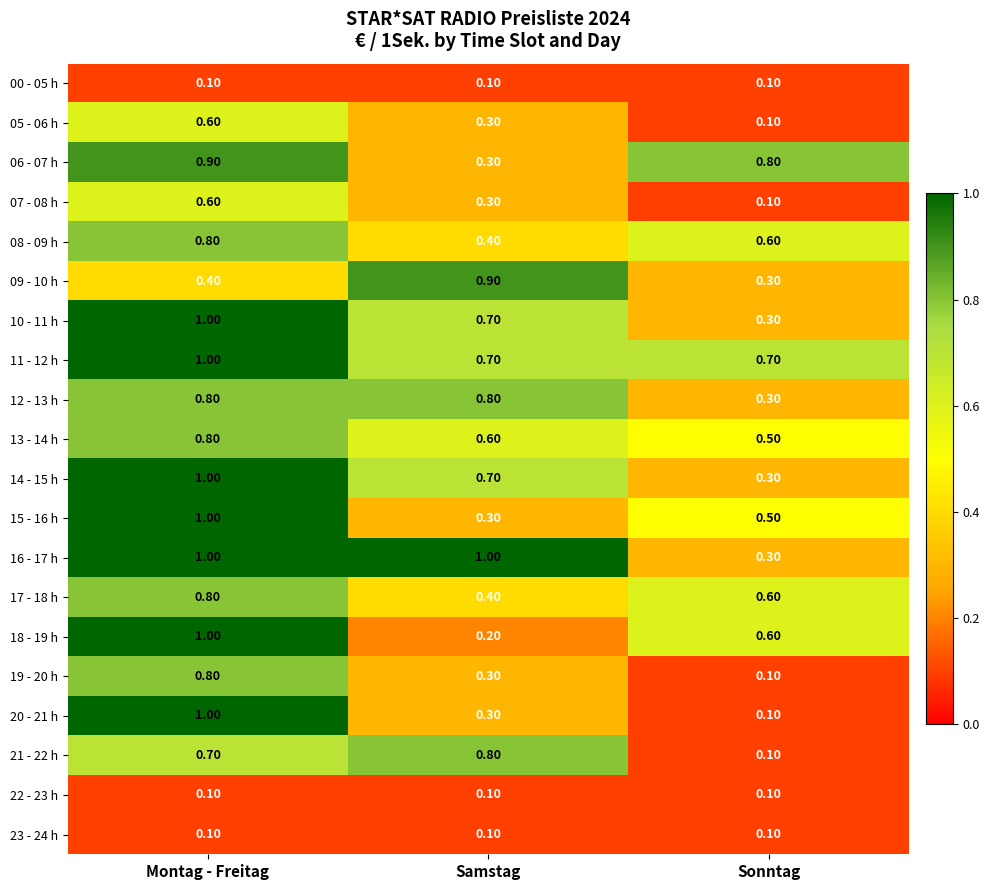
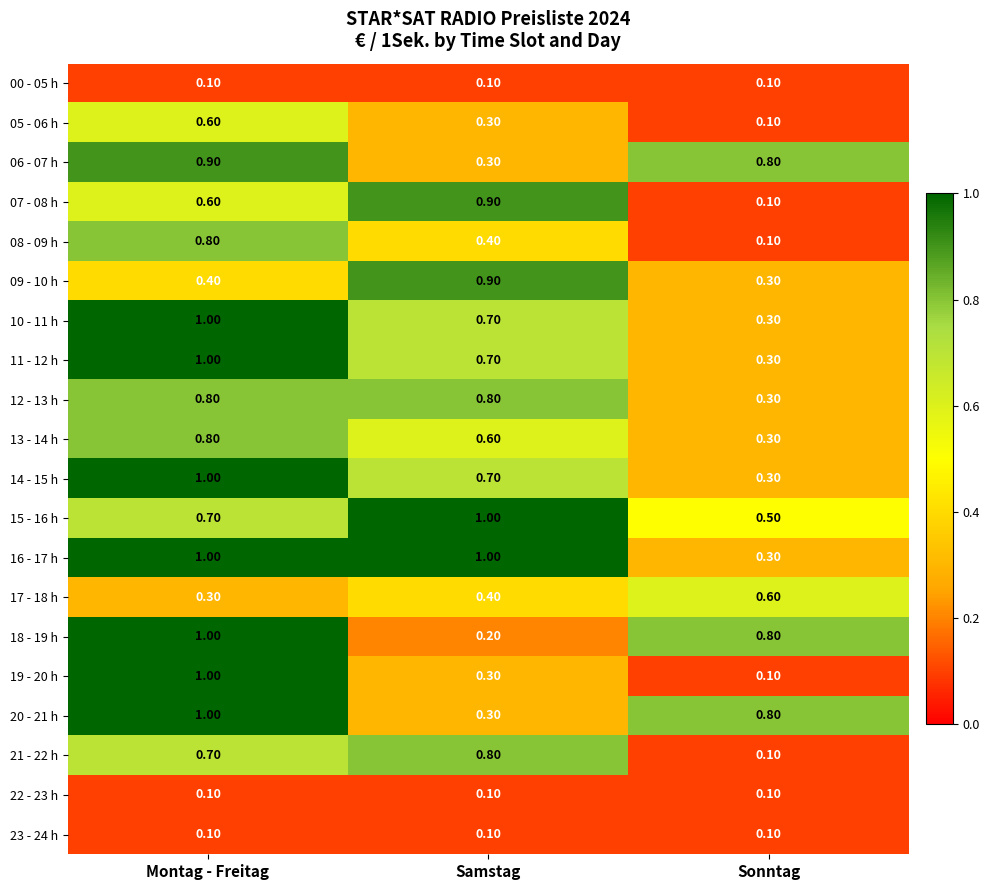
07 - 08 h, Samstag: 0.30 -> 0.90
08 - 09 h, Sonntag: 0.60 -> 0.10
11 - 12 h, Sonntag: 0.70 -> 0.30
13 - 14 h, Sonntag: 0.50 -> 0.30
15 - 16 h, Montag - Freitag: 1.00 -> 0.70
15 - 16 h, Samstag: 0.30 -> 1.00
17 - 18 h, Montag - Freitag: 0.80 -> 0.30
18 - 19 h, Sonntag: 0.60 -> 0.80
19 - 20 h, Montag - Freitag: 0.80 -> 1.00
20 - 21 h, Sonntag: 0.10 -> 0.80
